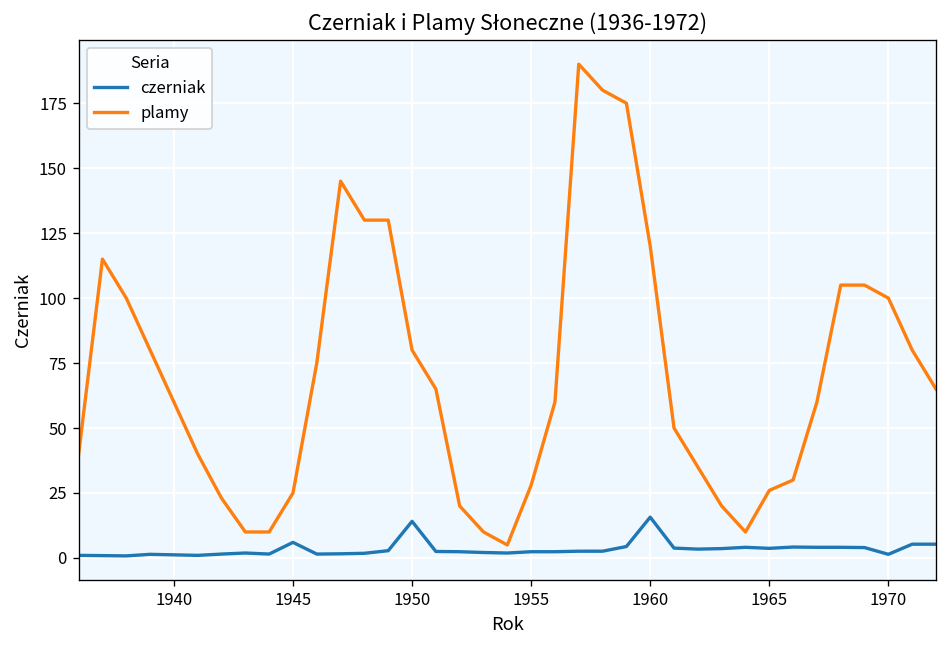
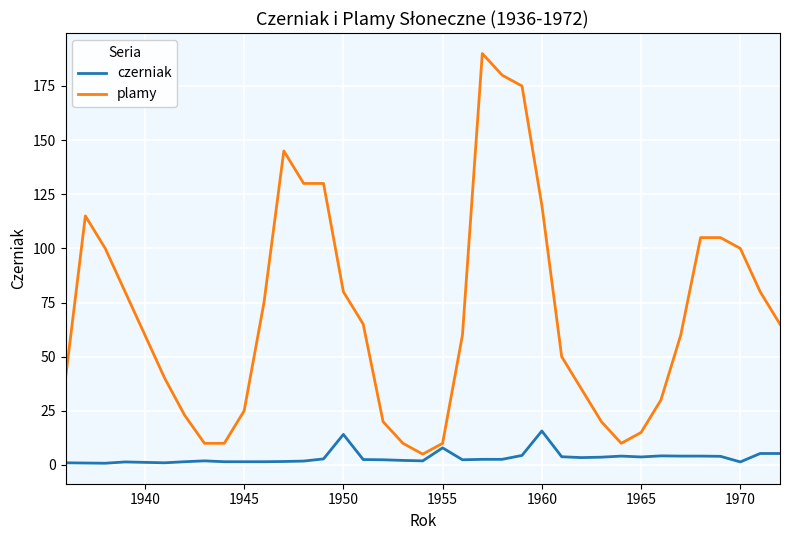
czerniak, 1945: 6 -> 2
czerniak, 1955: 2 -> 8
plamy, 1955: 28 -> 10
plamy, 1965: 26 -> 15
